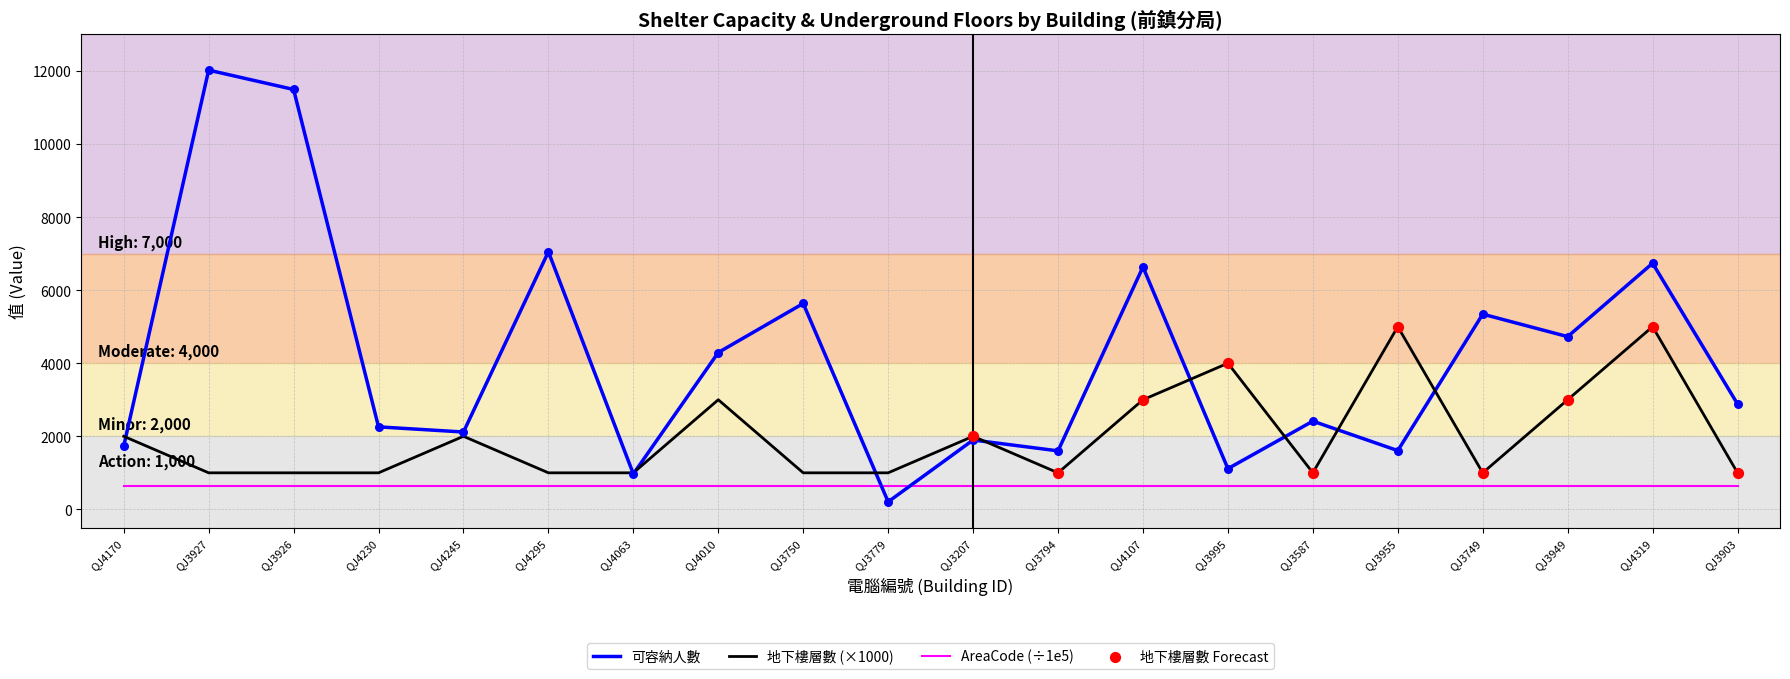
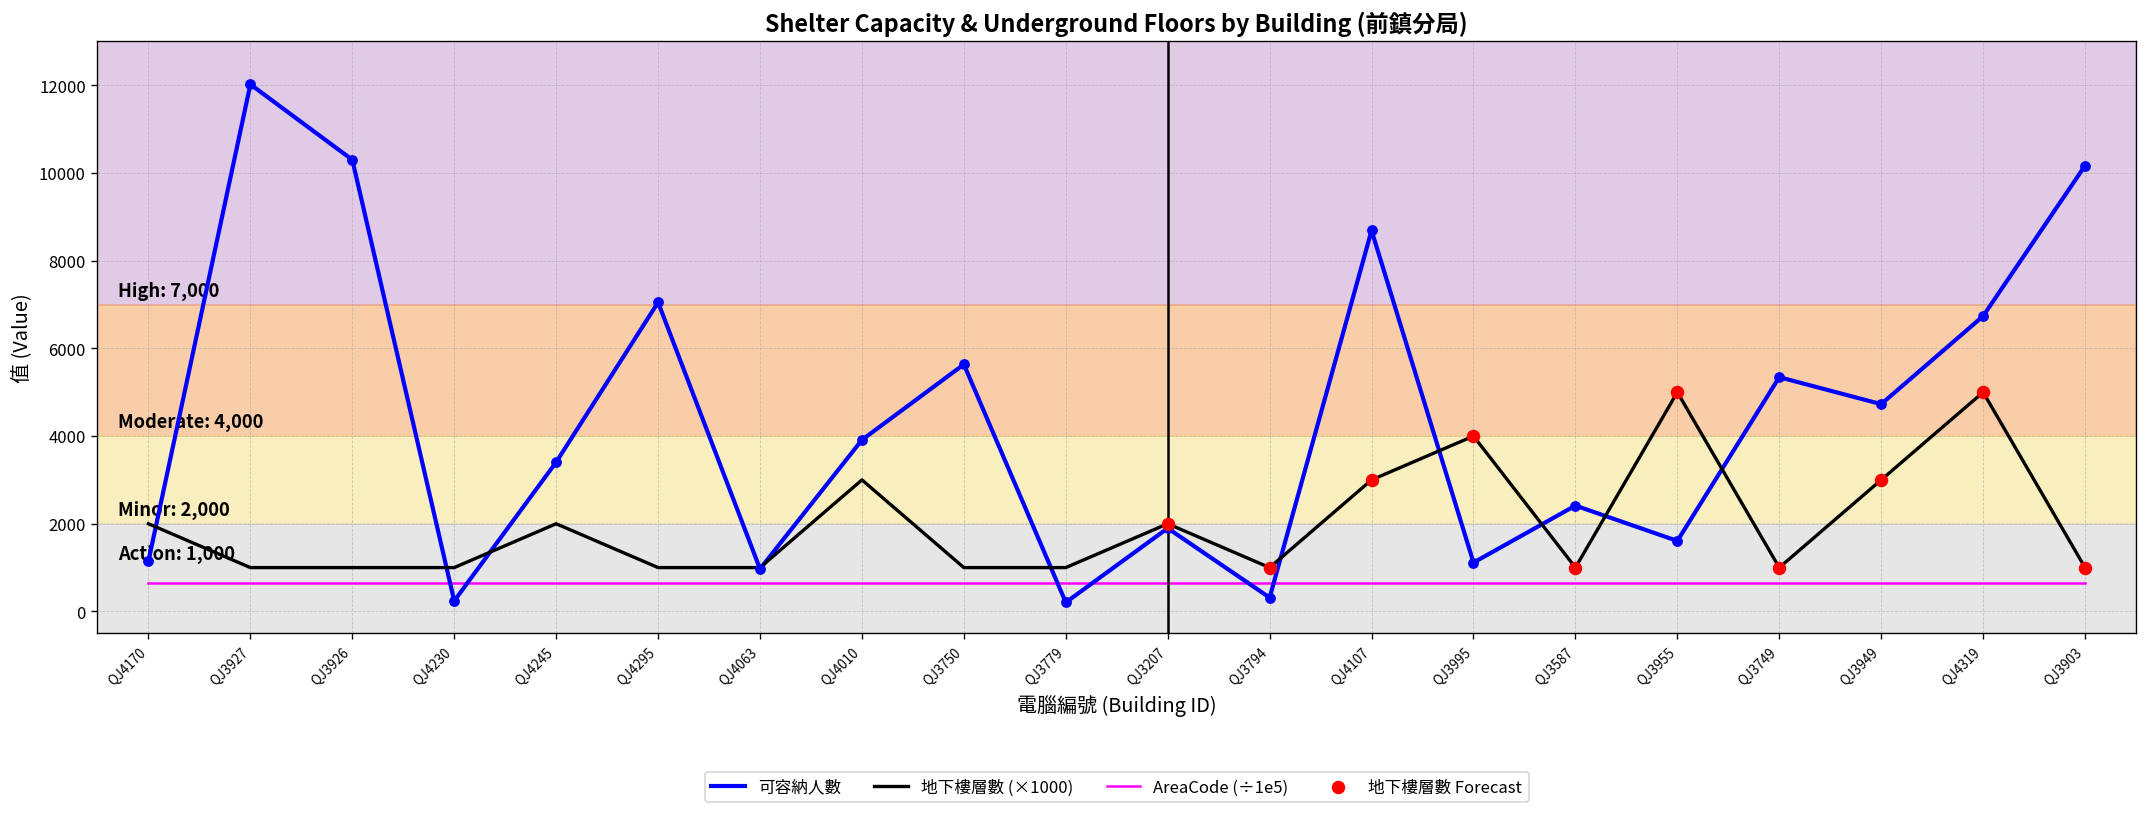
可容納人數, QJ4170: 1700 -> 1100
可容納人數, QJ3926: 11500 -> 10300
可容納人數, QJ4230: 2300 -> 200
可容納人數, QJ4245: 2100 -> 3400
可容納人數, QJ4010: 4300 -> 3900
可容納人數, QJ3794: 1600 -> 300
可容納人數, QJ4107: 6600 -> 8700
可容納人數, QJ3903: 2900 -> 10200
